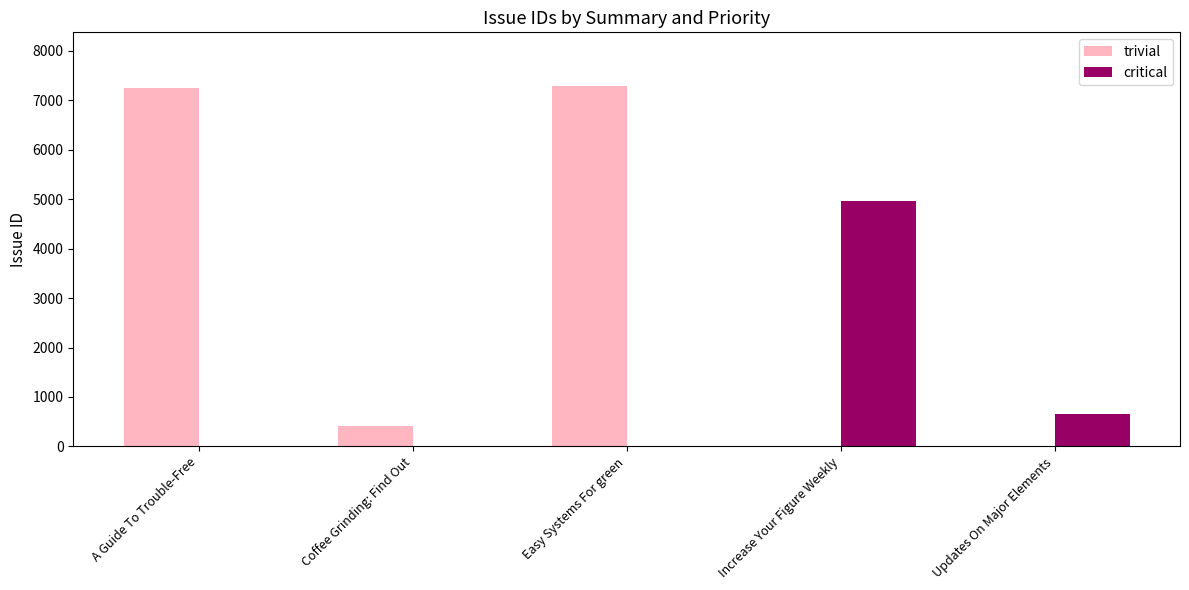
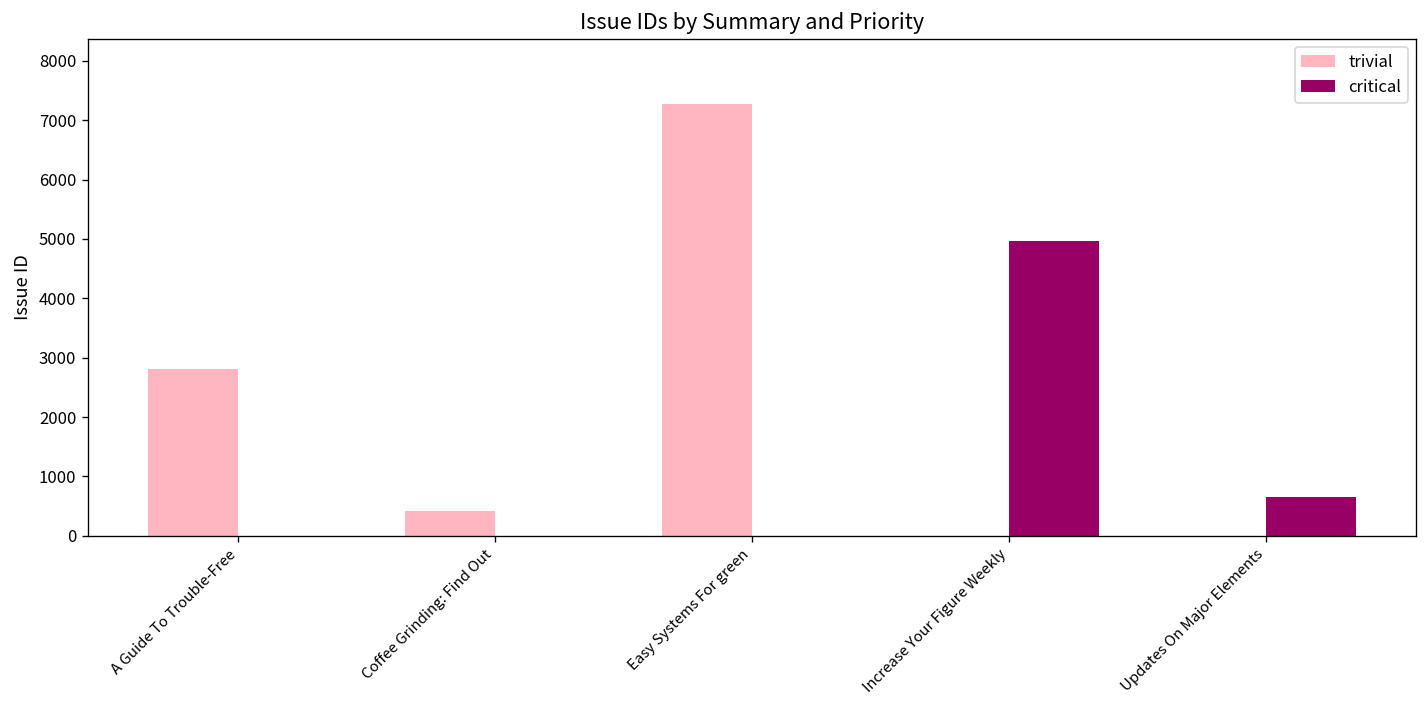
trivial, A Guide To Trouble-Free: 7200 -> 2800
